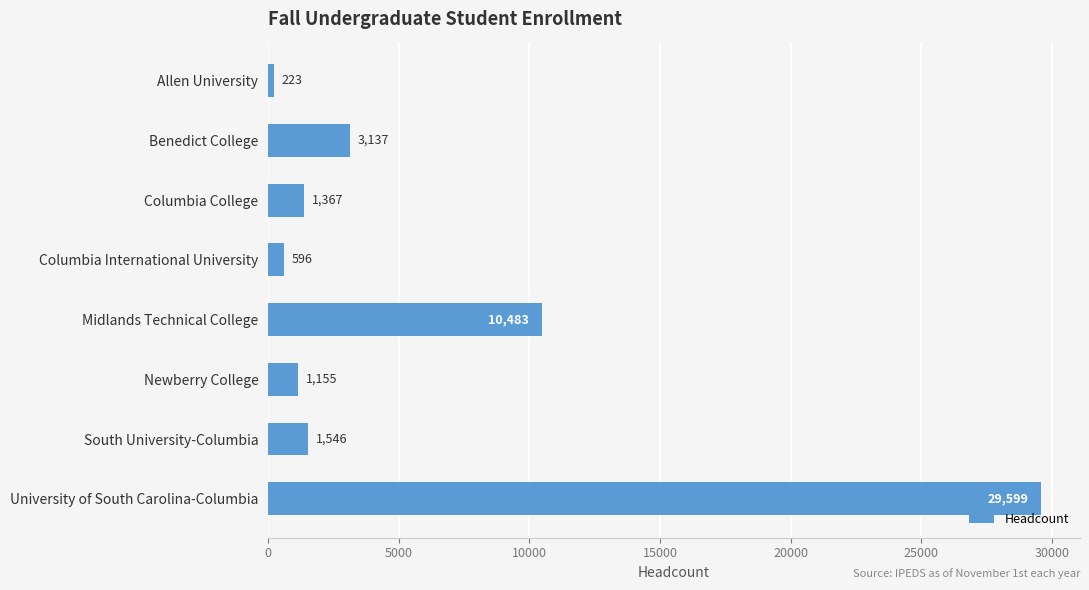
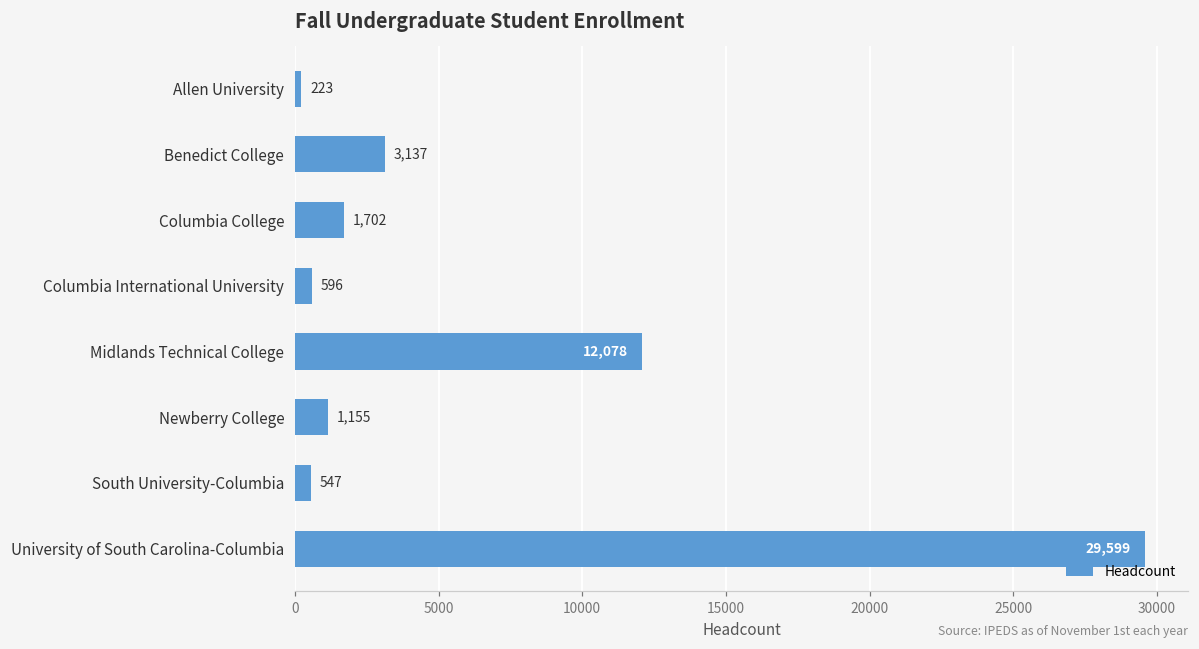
Columbia College: 1,367 -> 1,702
Midlands Technical College: 10,483 -> 12,078
South University-Columbia: 1,546 -> 547
